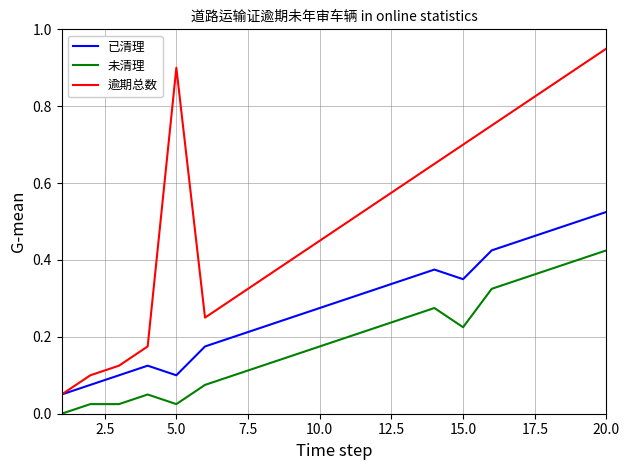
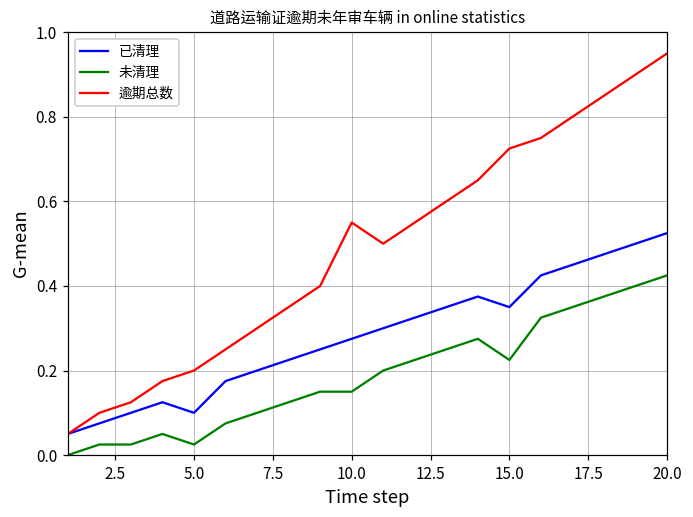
逾期总数, 5.0: 0.90 -> 0.20
未清理, 10.0: 0.18 -> 0.15
逾期总数, 10.0: 0.45 -> 0.55
逾期总数, 15.0: 0.70 -> 0.73
